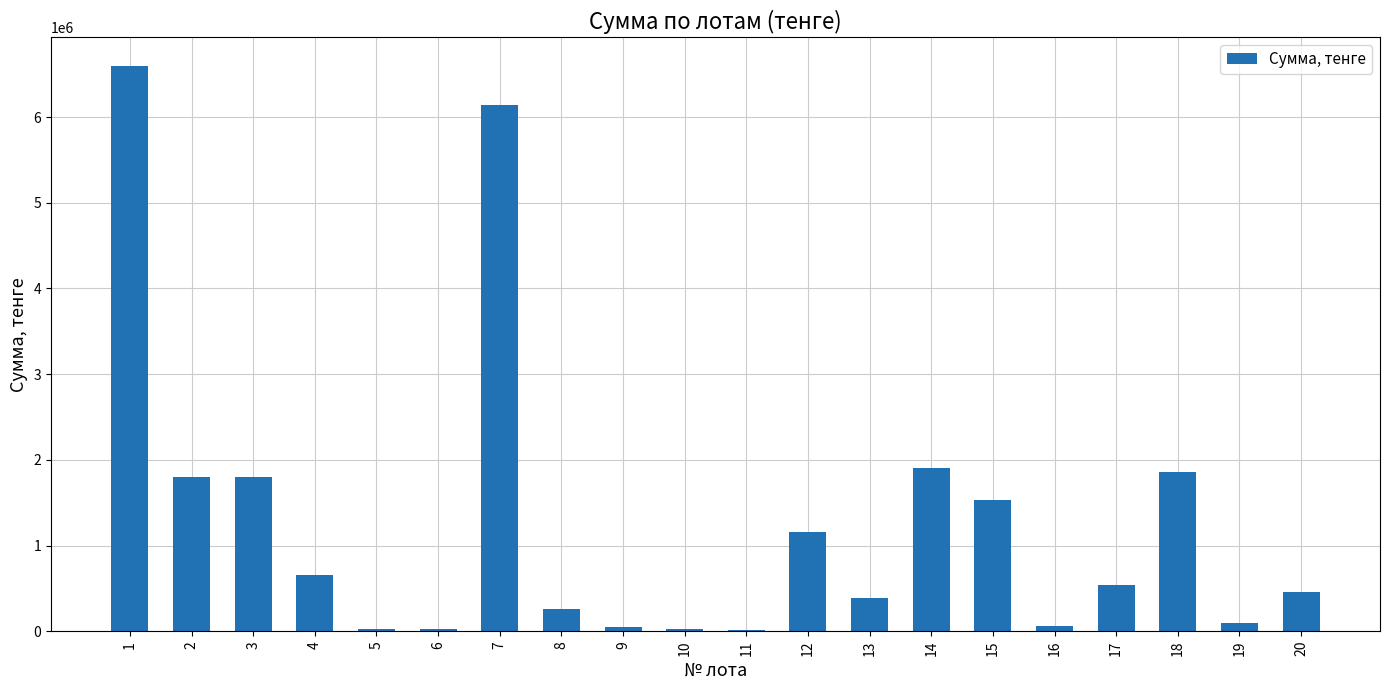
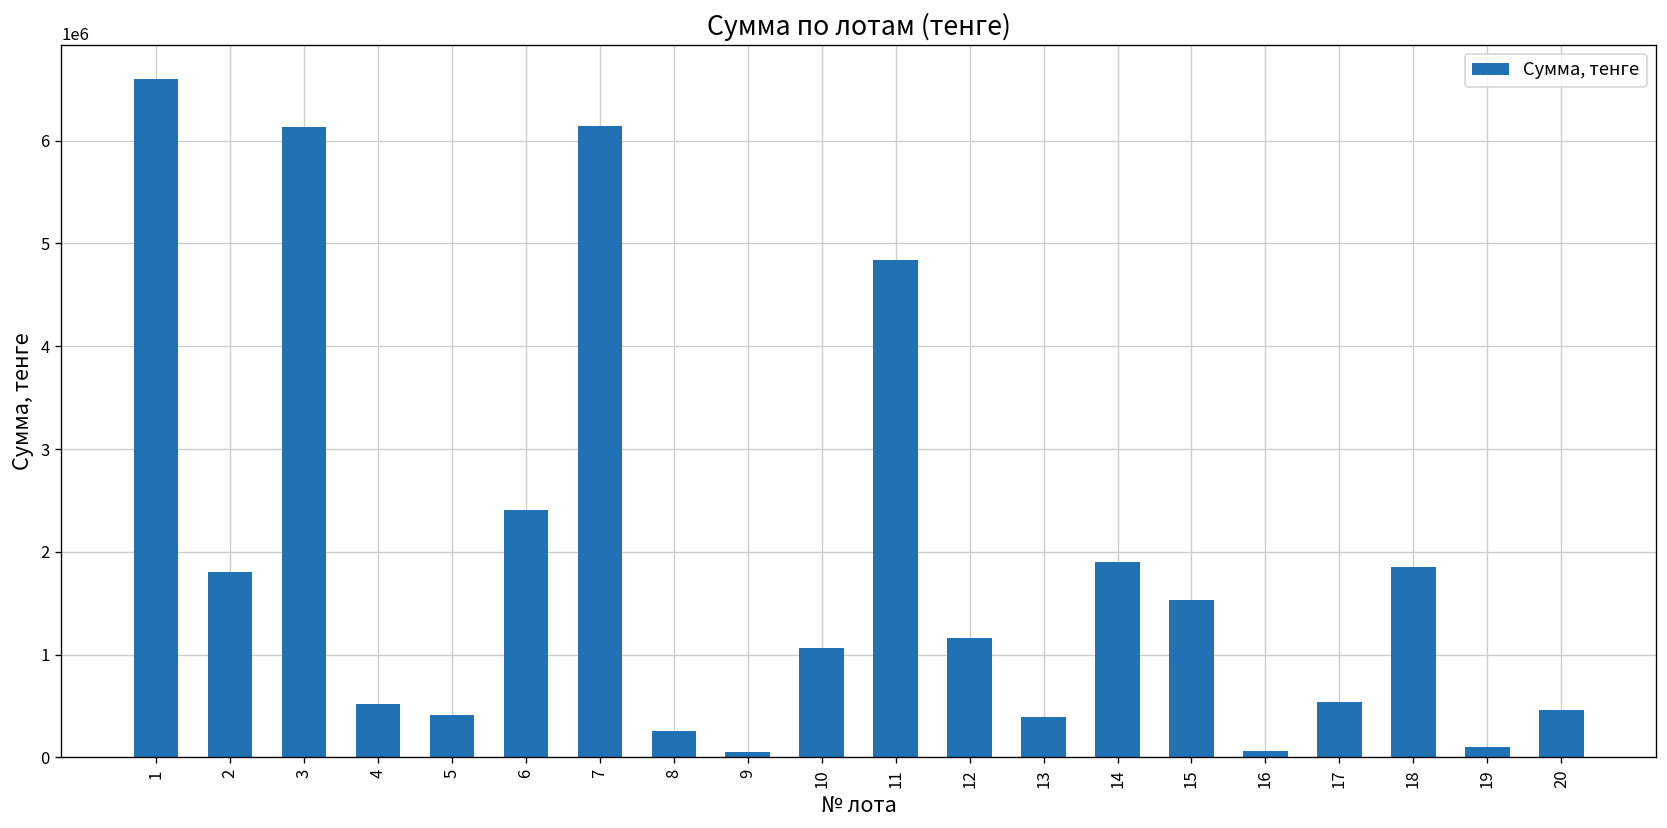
3: 1800000 -> 6100000
4: 700000 -> 500000
5: 0 -> 400000
6: 0 -> 2400000
10: 0 -> 1100000
11: 0 -> 4800000
